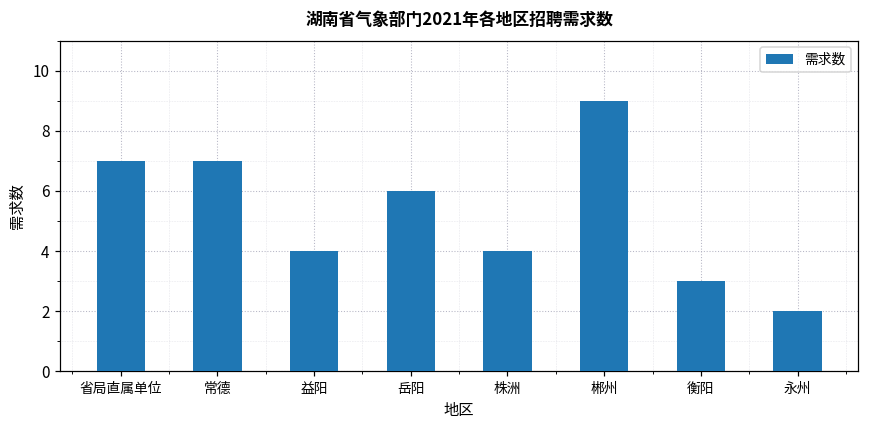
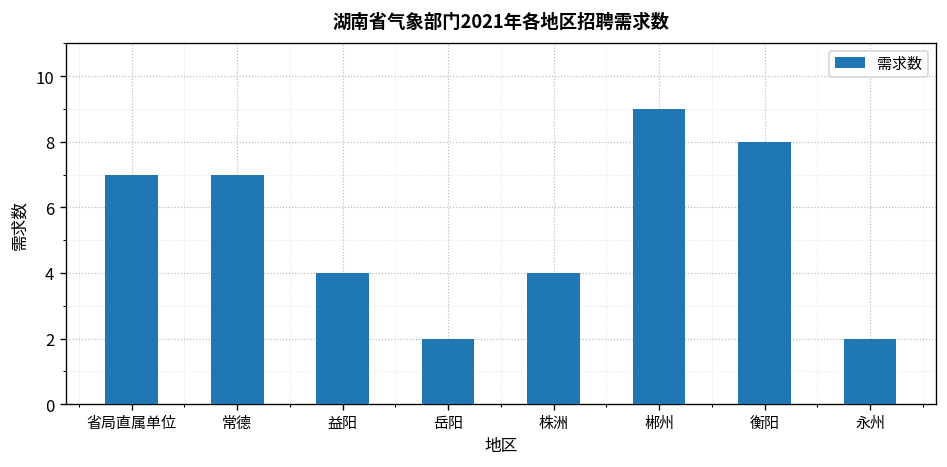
岳阳: 6 -> 2
衡阳: 3 -> 8
